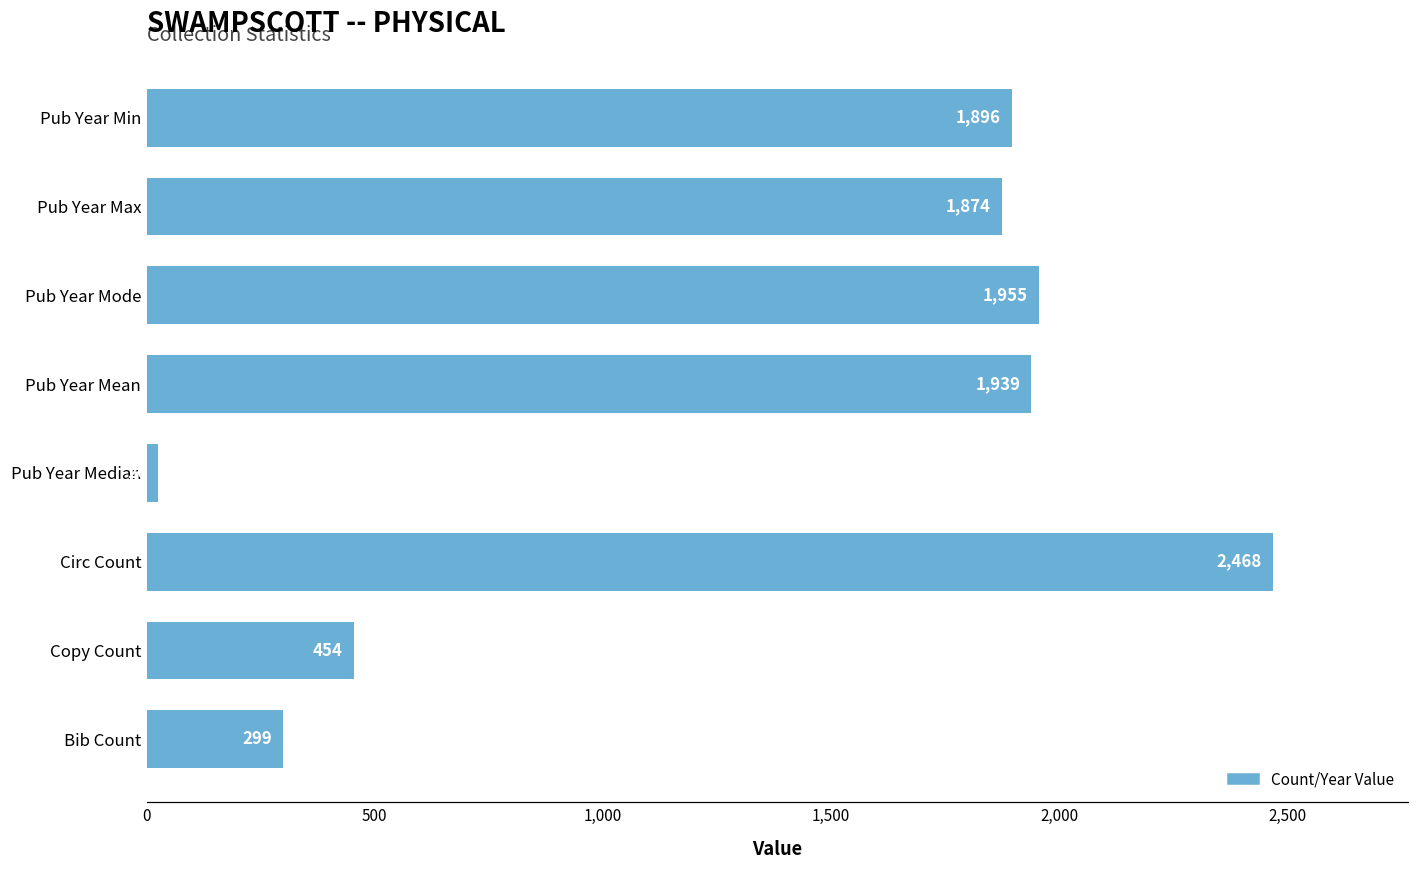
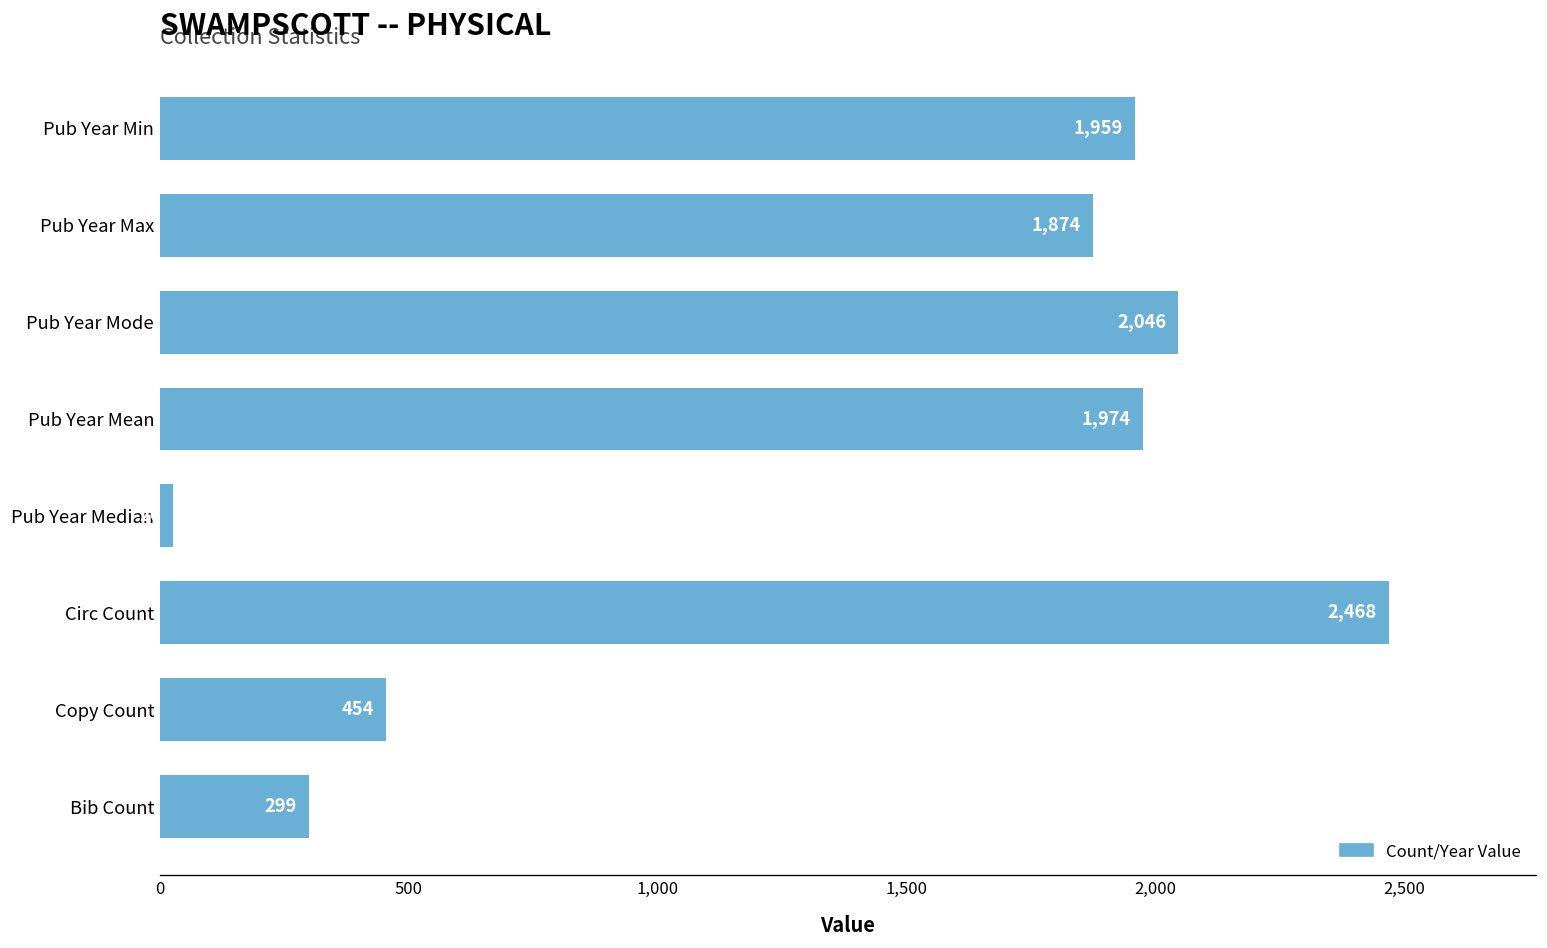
Pub Year Min: 1,896 -> 1,959
Pub Year Mode: 1,955 -> 2,046
Pub Year Mean: 1,939 -> 1,974
